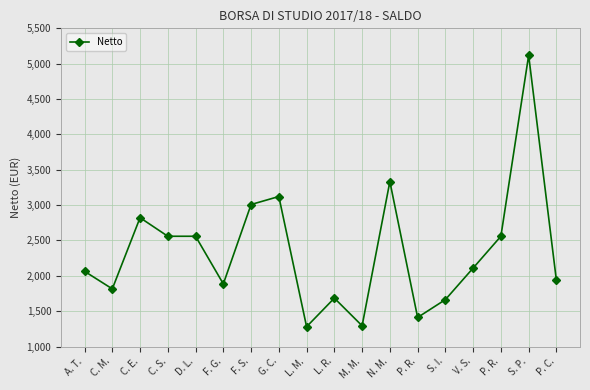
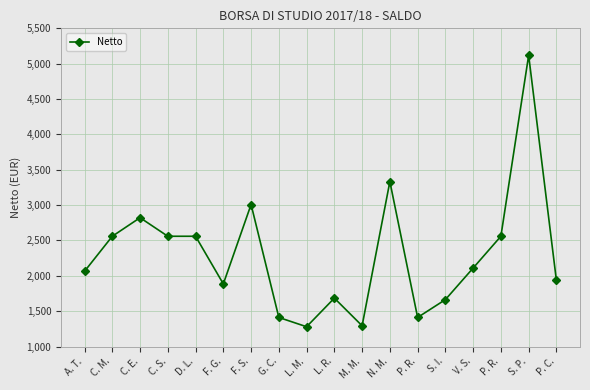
C. M.: 1,800 -> 2,600
G. C.: 3,100 -> 1,400
